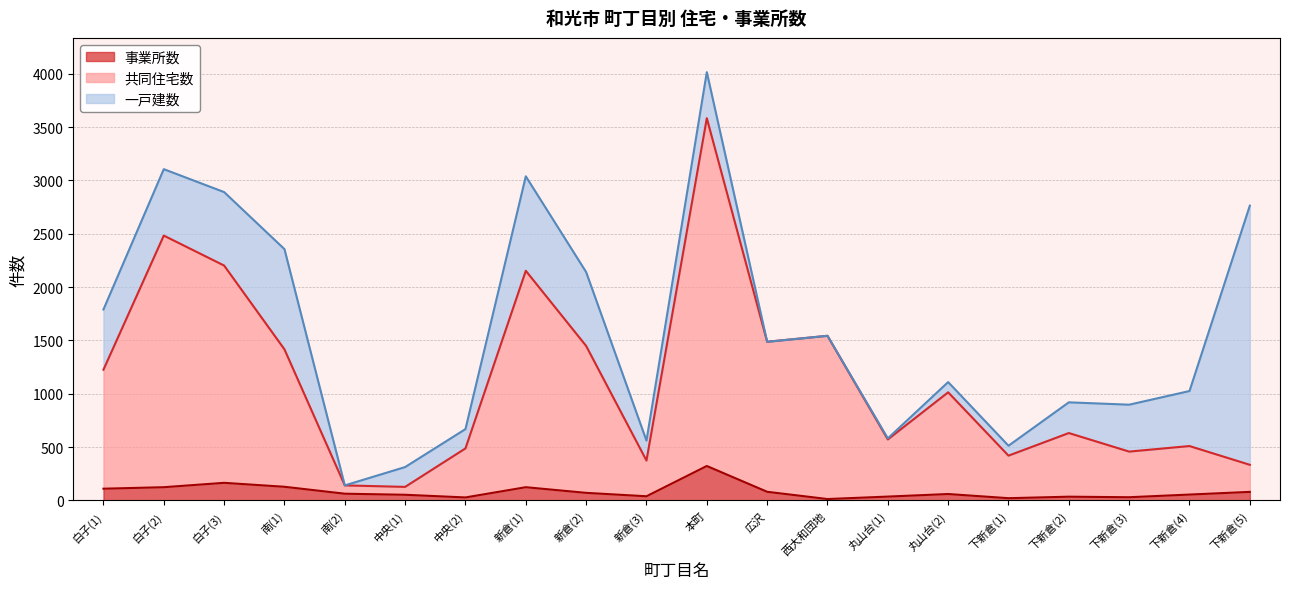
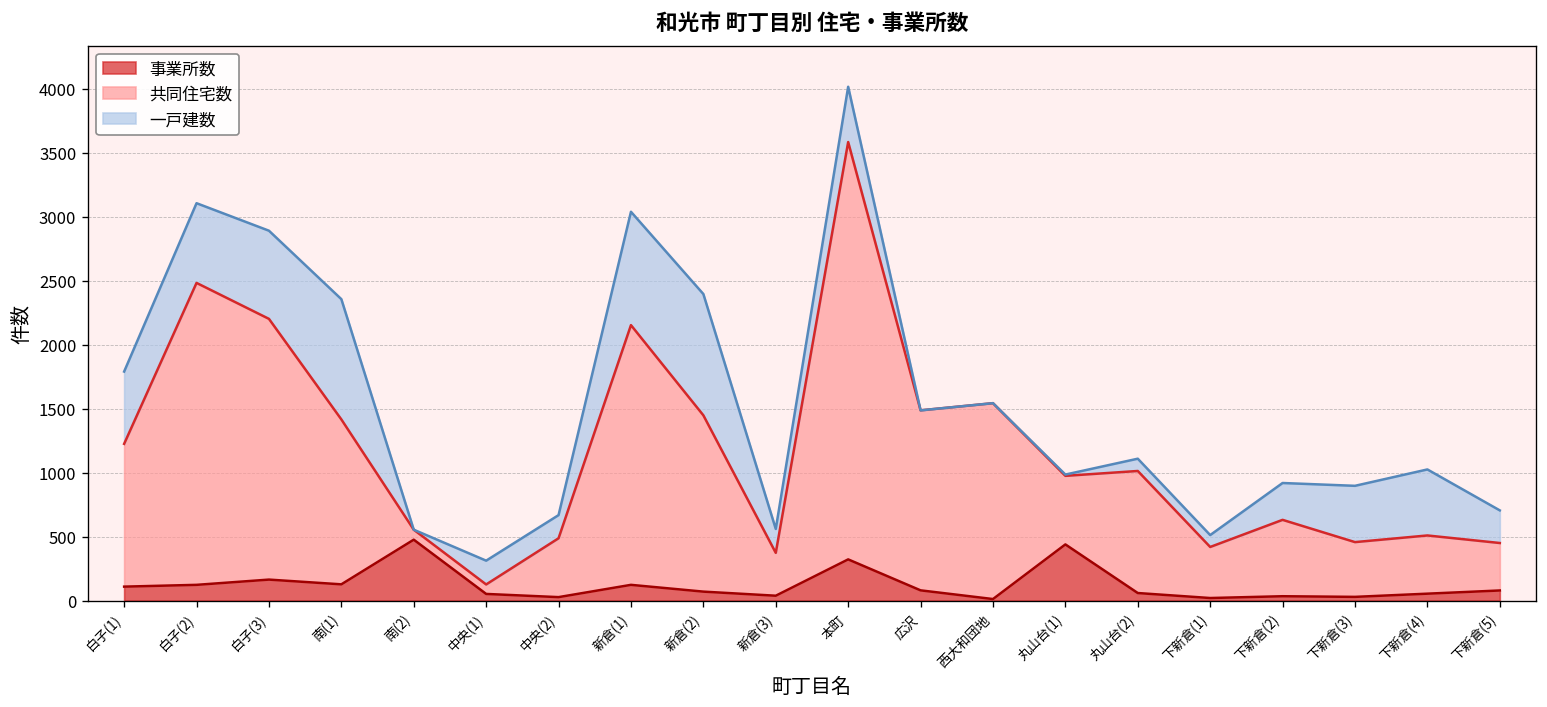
事業所数, 南(2): 60 -> 480
一戸建数, 新倉(2): 690 -> 950
事業所数, 丸山台(1): 40 -> 440
共同住宅数, 下新倉(5): 250 -> 370
一戸建数, 下新倉(5): 2430 -> 260
